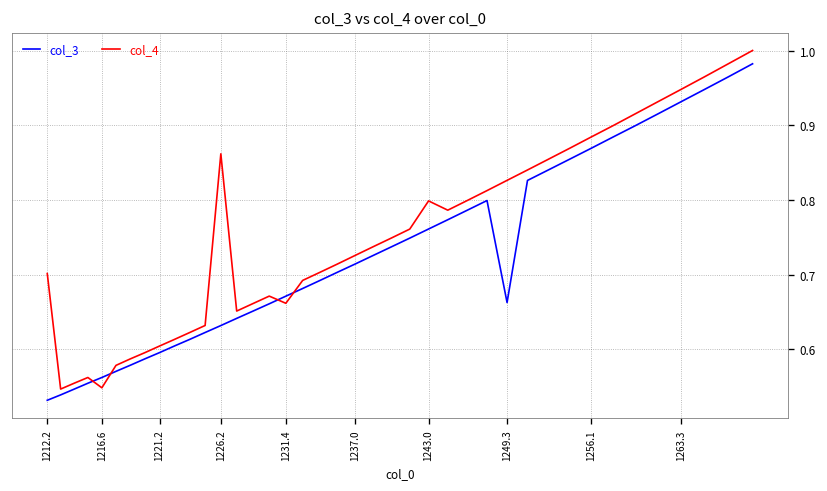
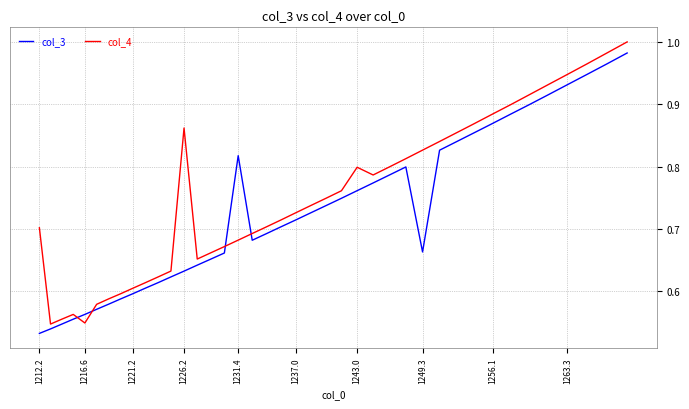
col_3, 1231.4: 0.67 -> 0.82
col_4, 1231.4: 0.66 -> 0.68
